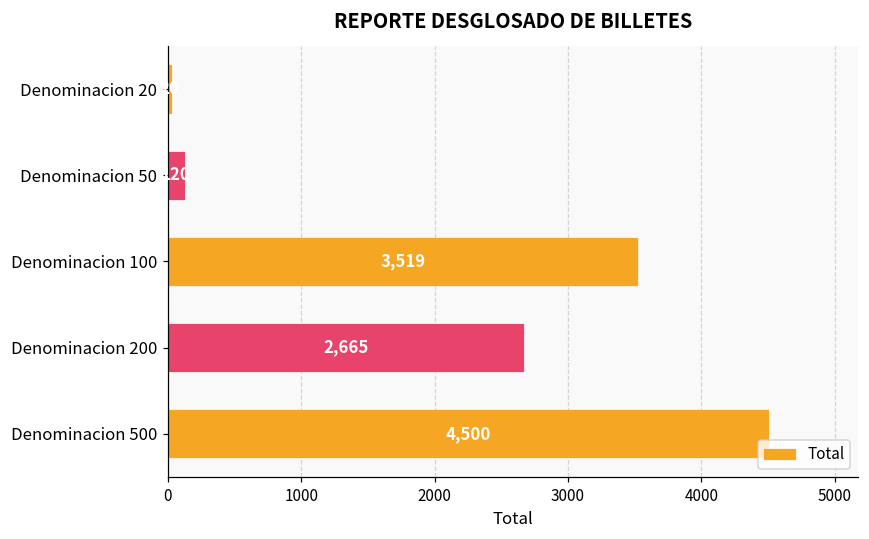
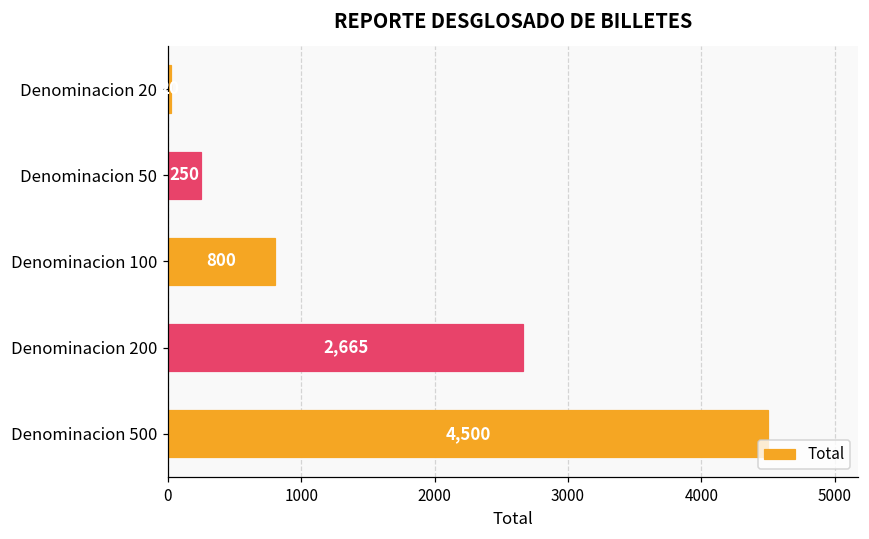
Denominacion 50: 120 -> 250
Denominacion 100: 3,519 -> 800
